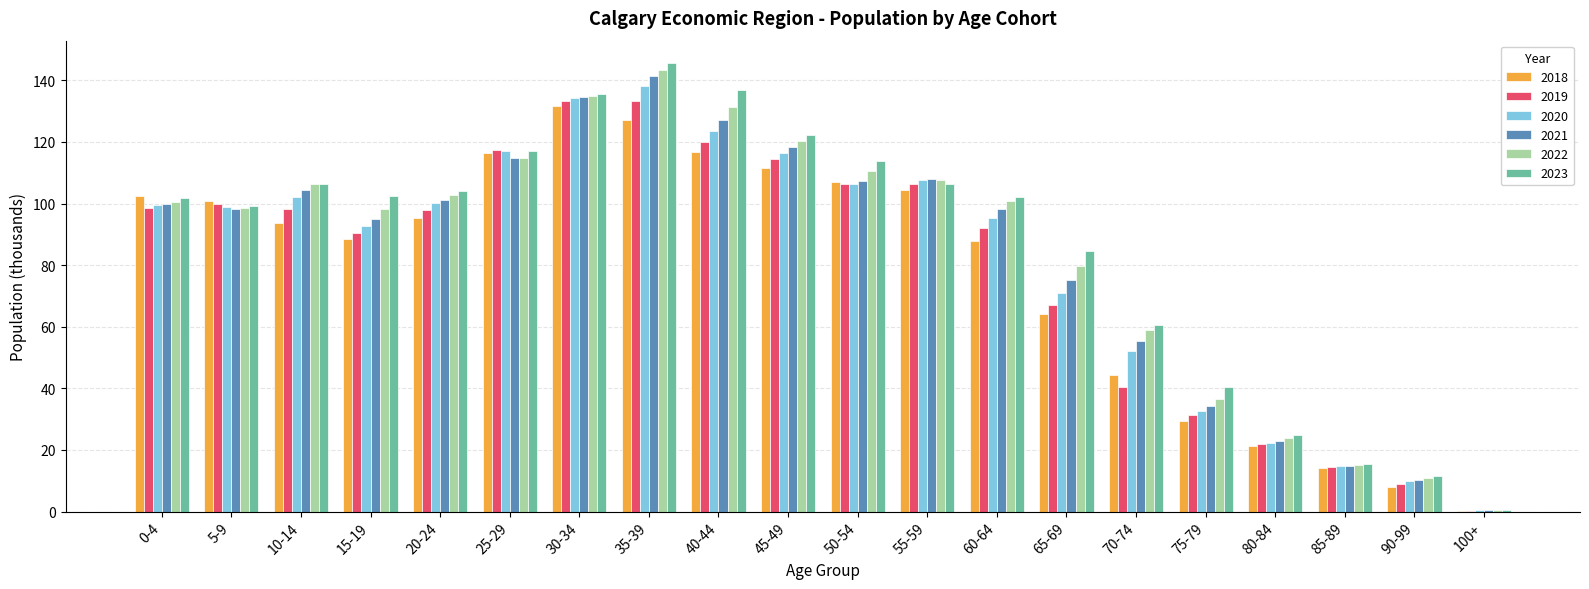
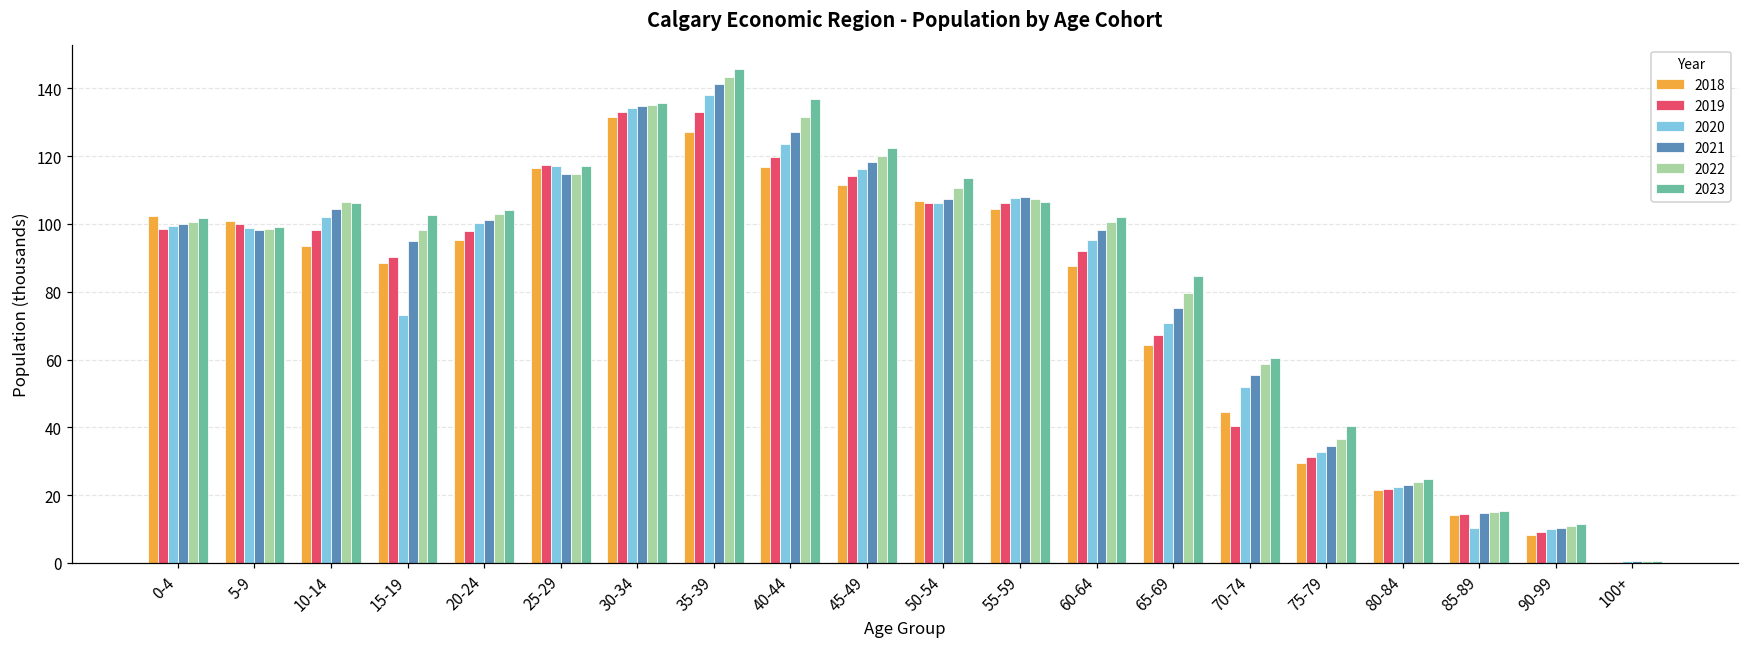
2020, 15-19: 93 -> 73
2020, 85-89: 15 -> 10
